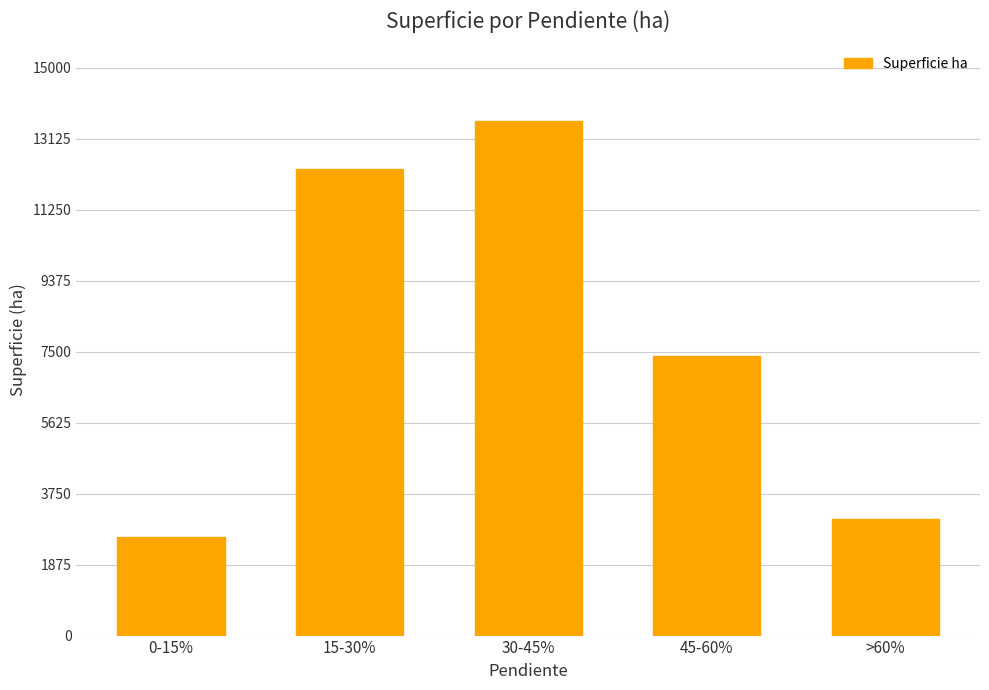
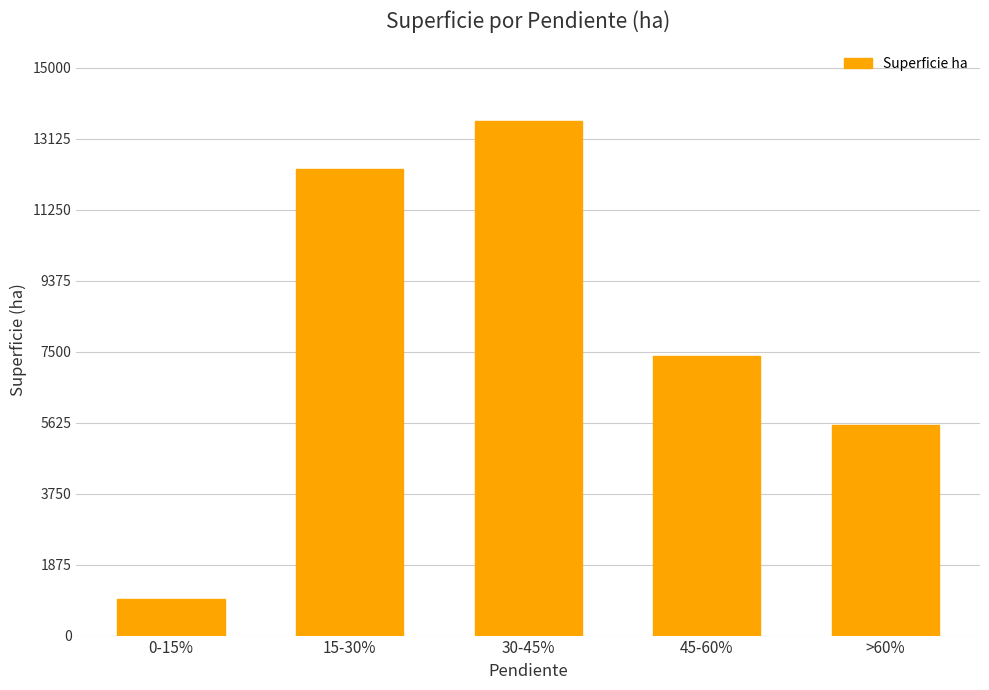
0-15%: 2600 -> 1000
>60%: 3100 -> 5600
